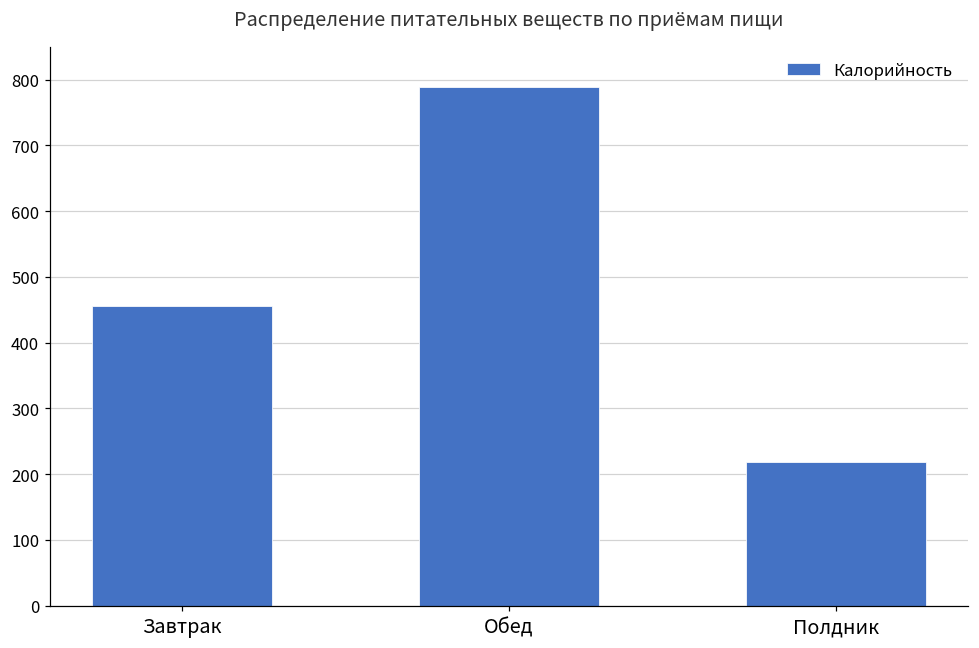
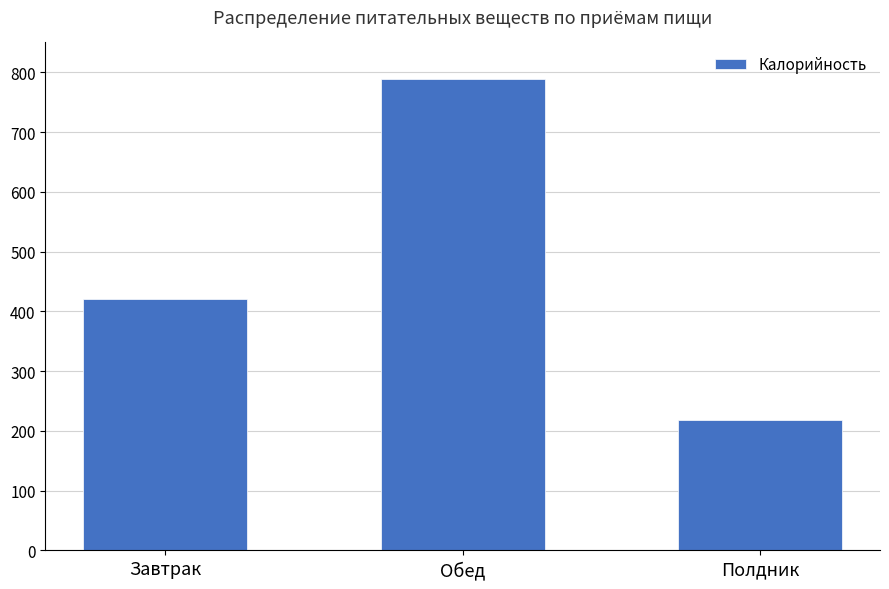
Завтрак: 460 -> 420
